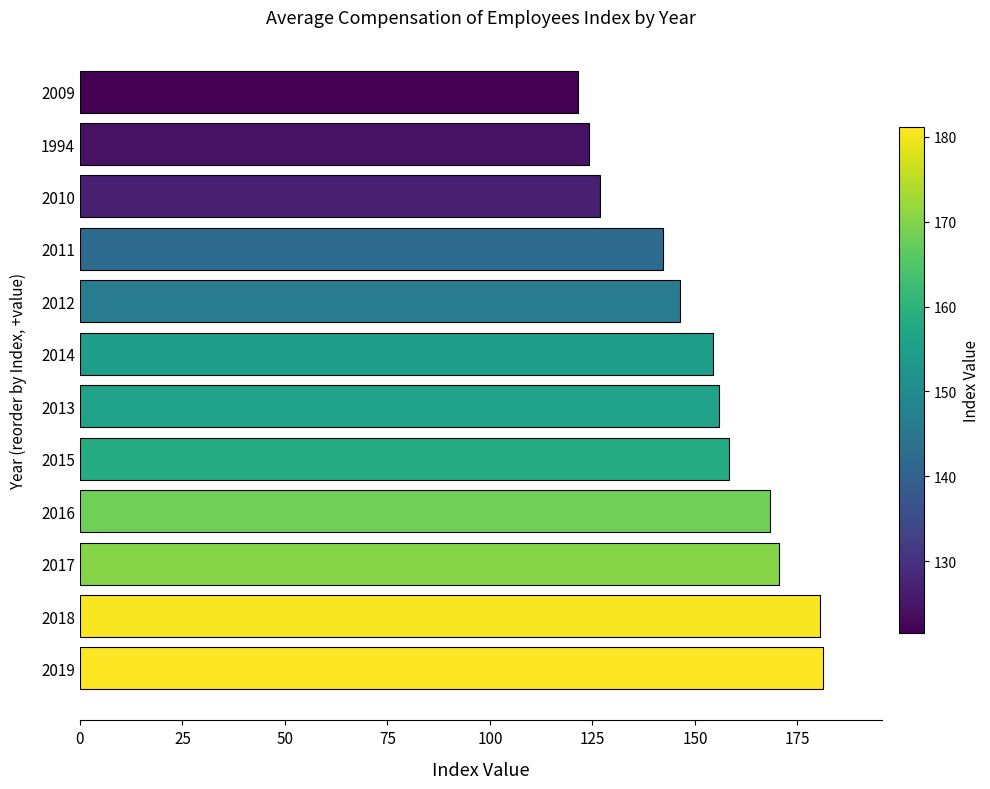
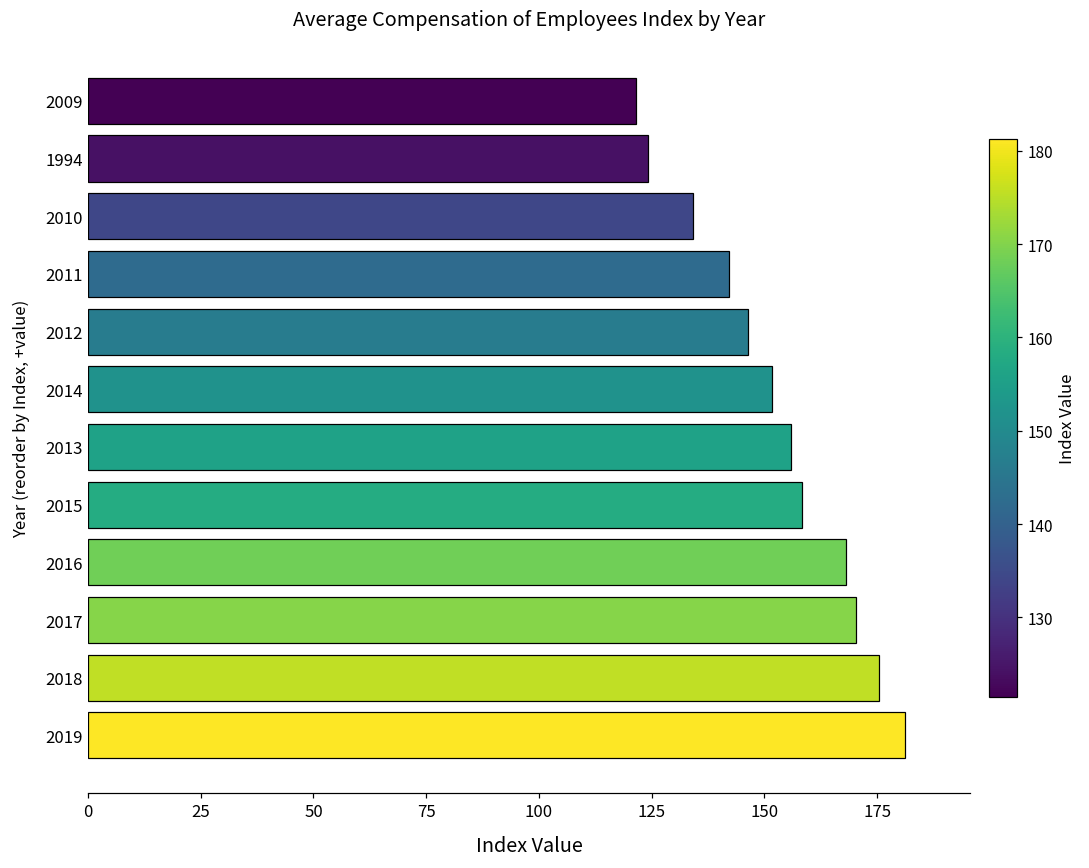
2010: 127 -> 134
2014: 154 -> 152
2018: 181 -> 175
